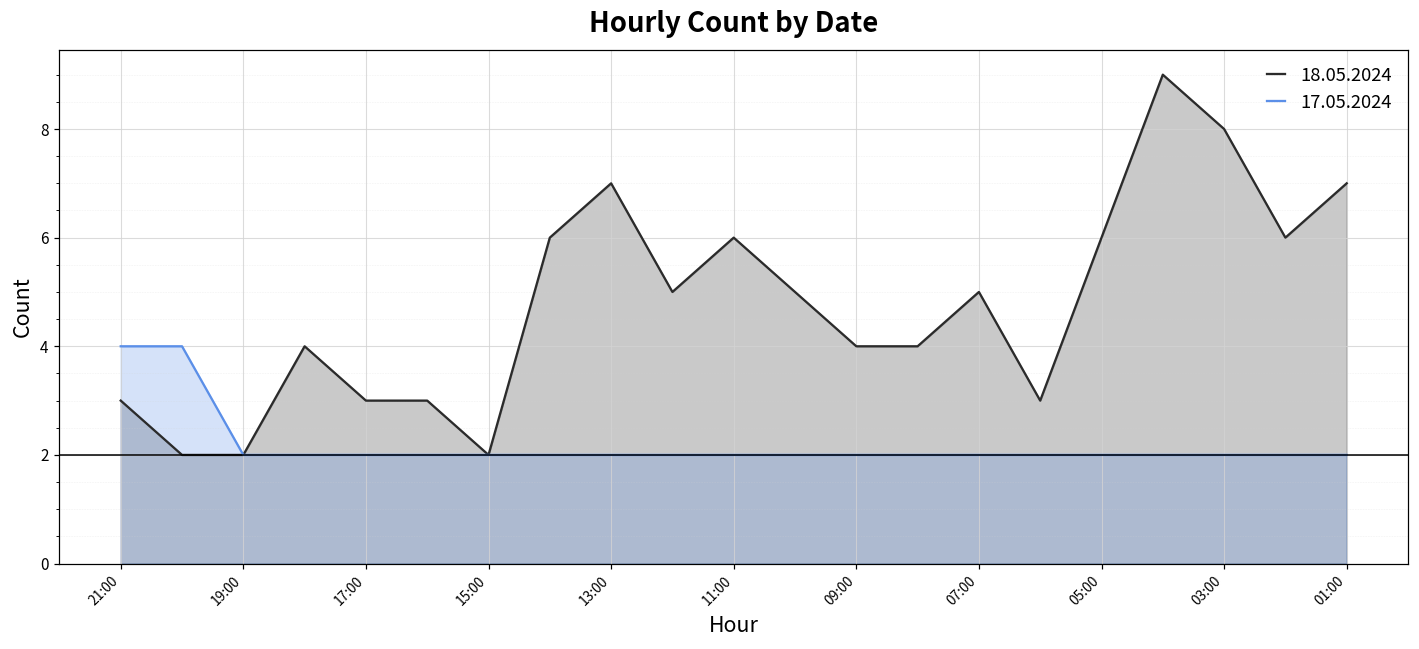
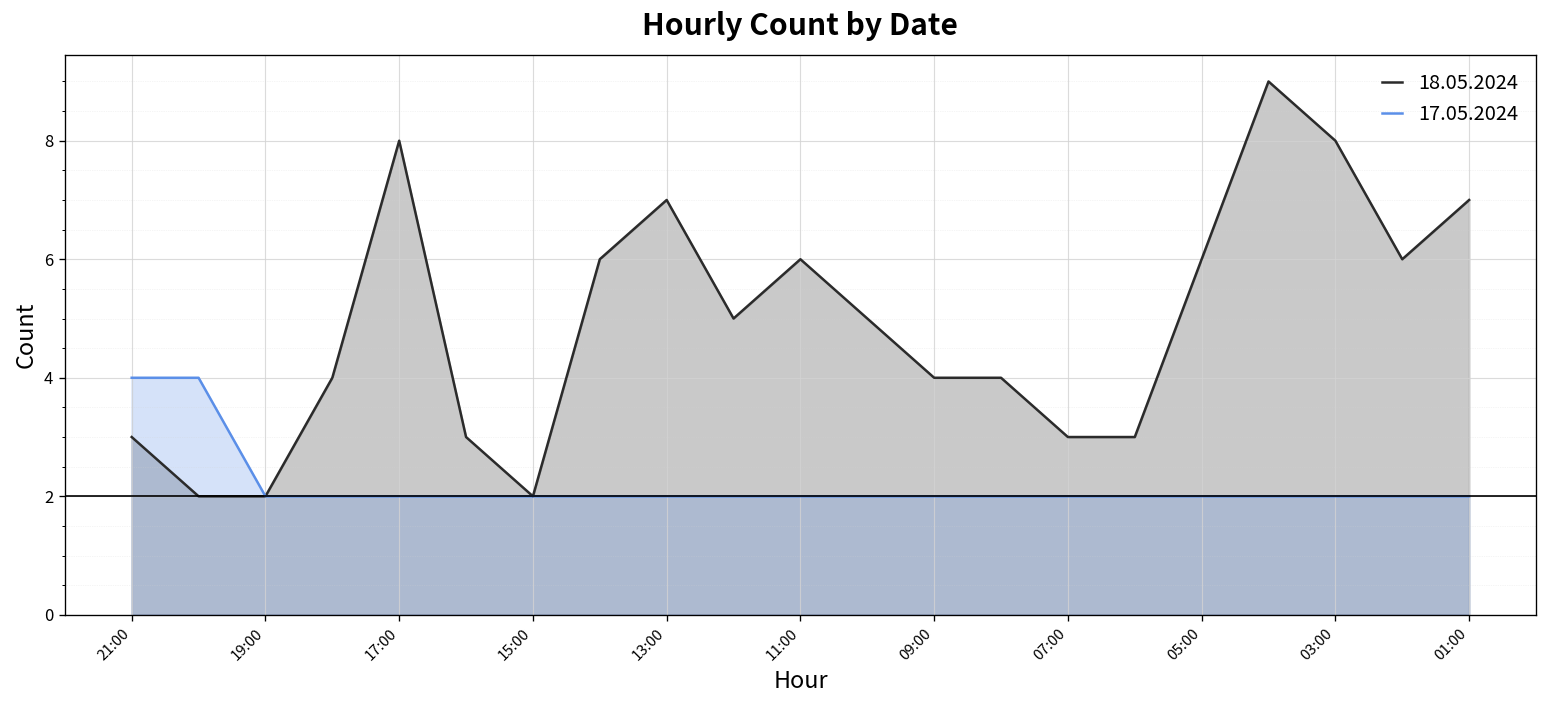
18.05.2024, 17:00: 3 -> 8
18.05.2024, 07:00: 5 -> 3
